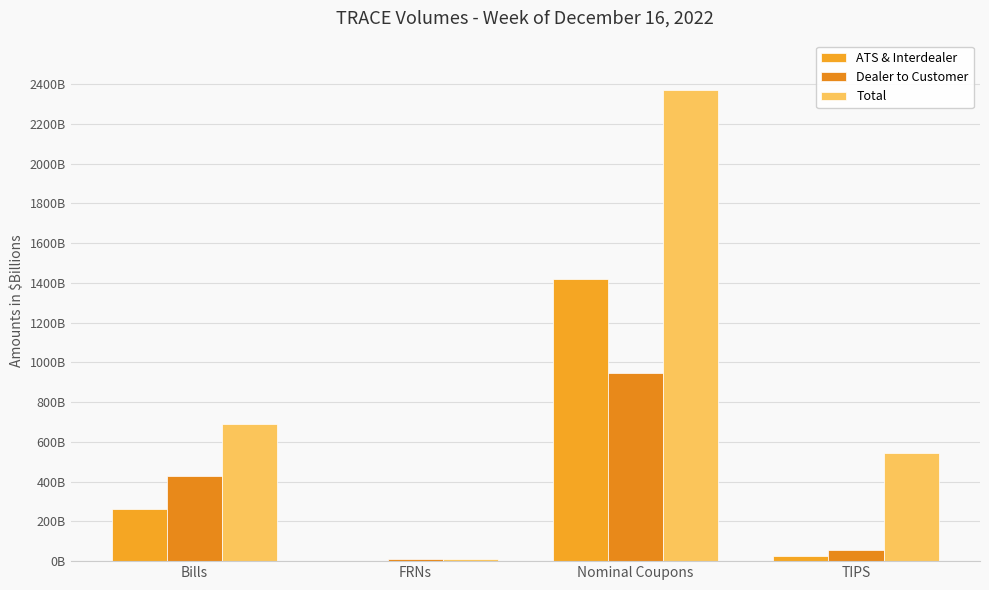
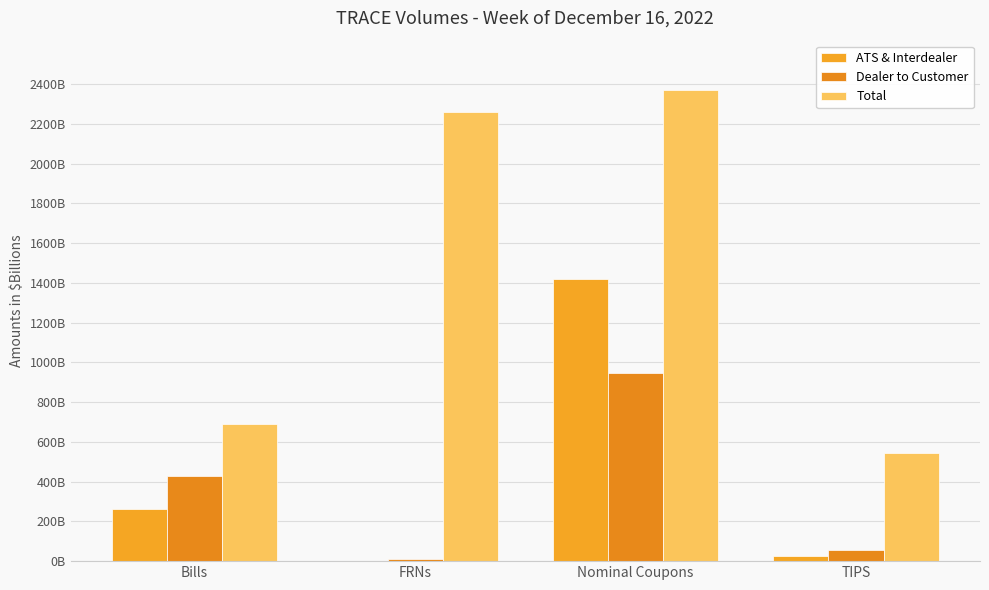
Total, FRNs: 10000000000 -> 2260000000000
